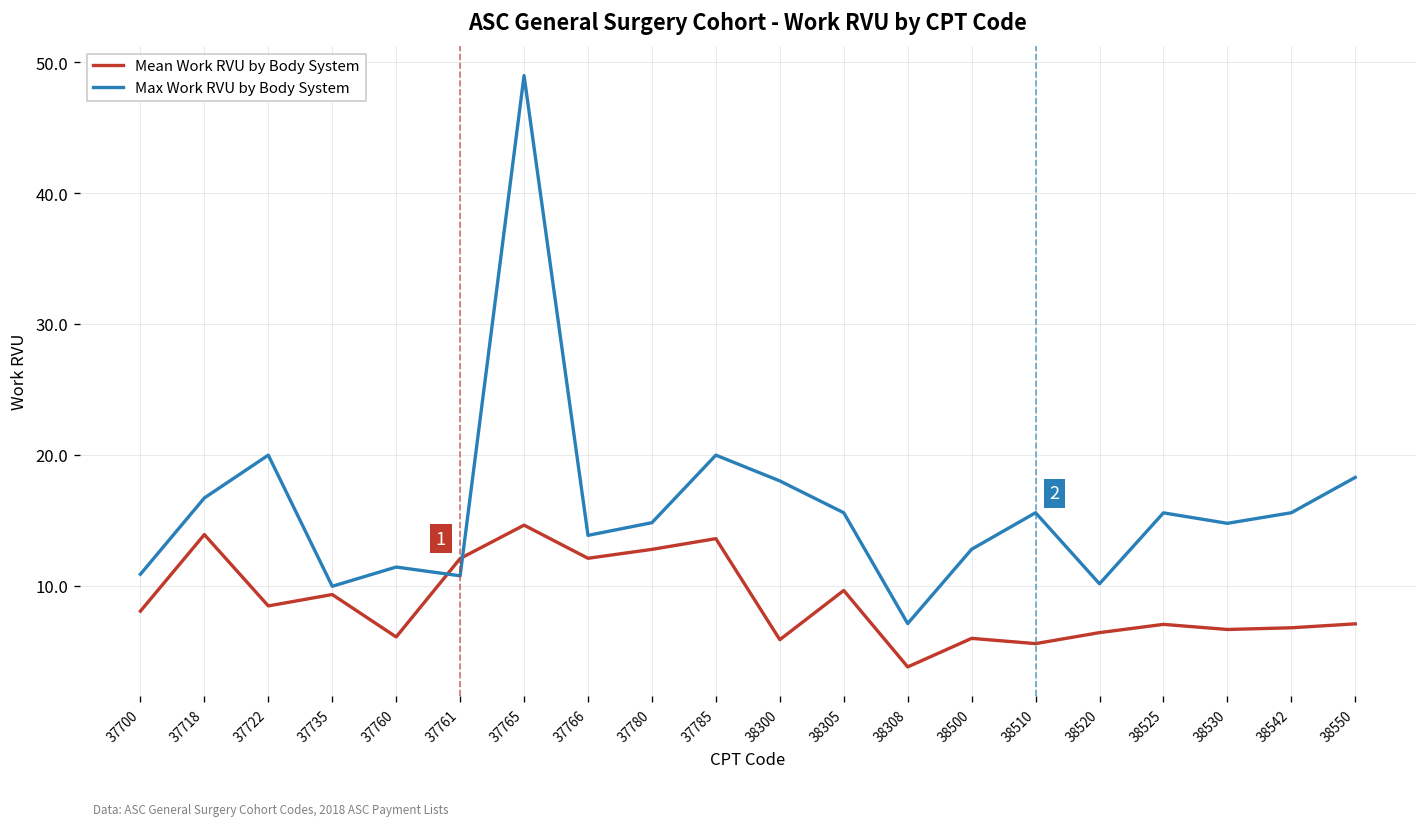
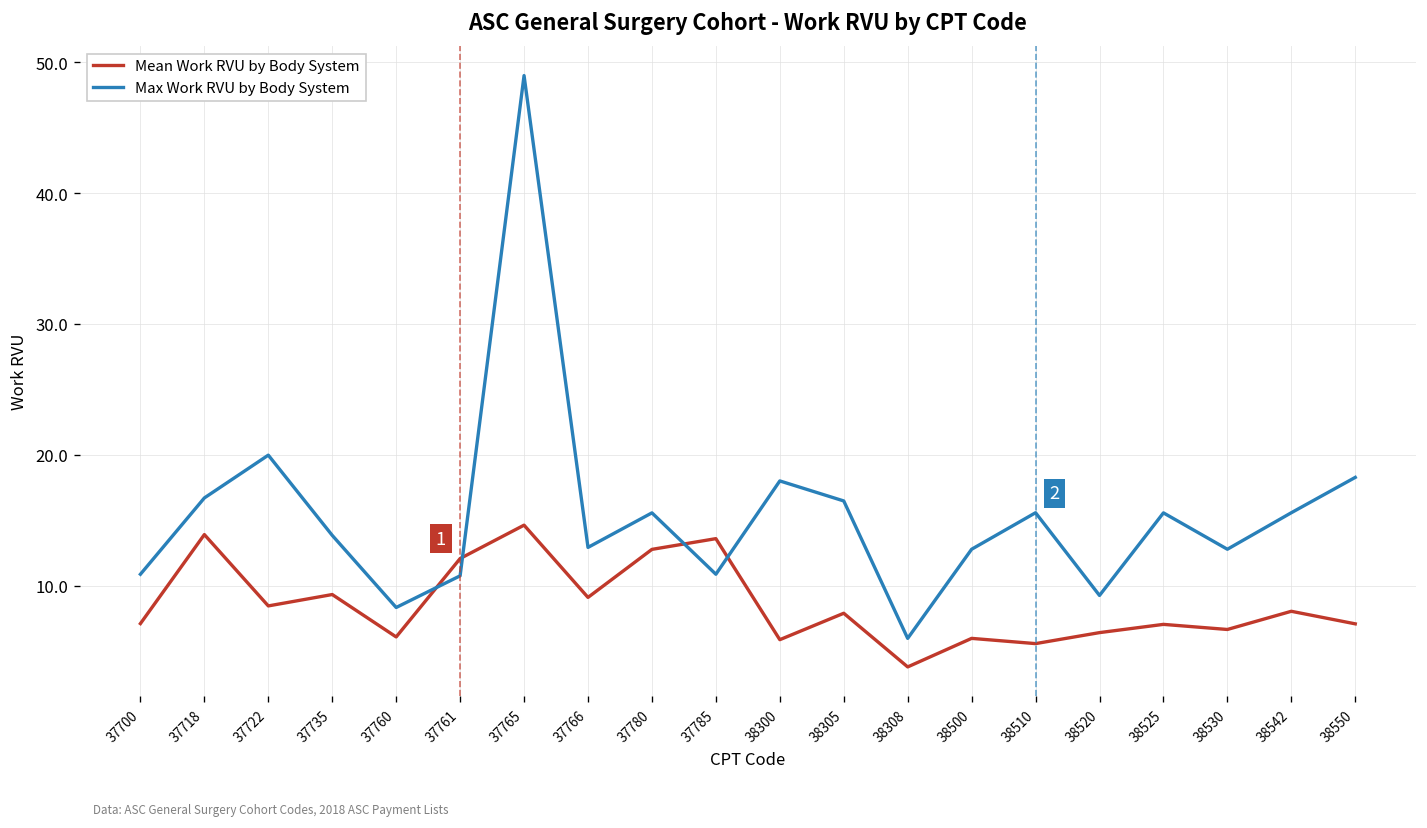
Mean Work RVU by Body System, 37700: 8.1 -> 7.1
Max Work RVU by Body System, 37735: 10.0 -> 13.9
Max Work RVU by Body System, 37760: 11.5 -> 8.4
Mean Work RVU by Body System, 37766: 12.1 -> 9.1
Max Work RVU by Body System, 37766: 13.9 -> 13.0
Max Work RVU by Body System, 37780: 14.8 -> 15.6
Max Work RVU by Body System, 37785: 20.0 -> 10.9
Mean Work RVU by Body System, 38305: 9.7 -> 7.9
Max Work RVU by Body System, 38305: 15.6 -> 16.5
Max Work RVU by Body System, 38308: 7.1 -> 6.0
Max Work RVU by Body System, 38520: 10.2 -> 9.3
Max Work RVU by Body System, 38530: 14.8 -> 12.8
Mean Work RVU by Body System, 38542: 6.8 -> 8.1
